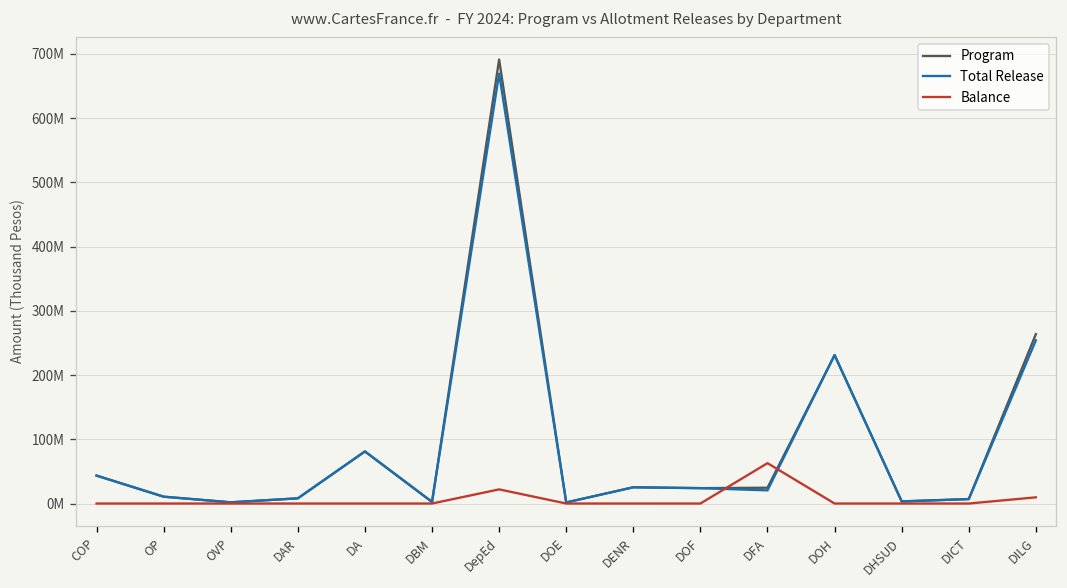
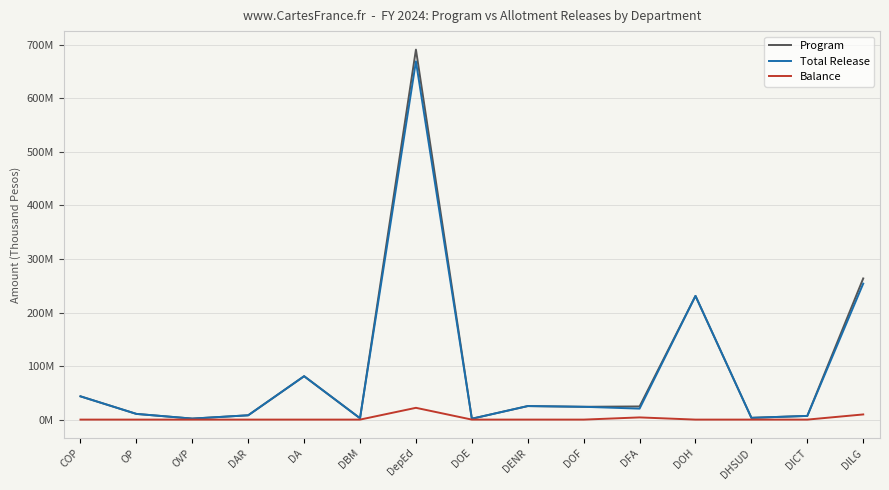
Balance, DFA: 60000000 -> 0
